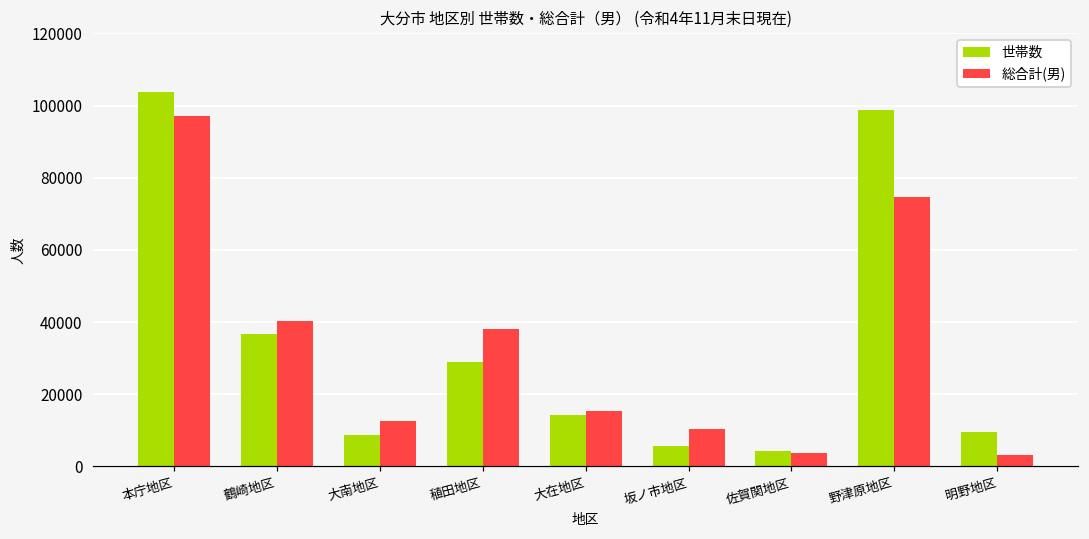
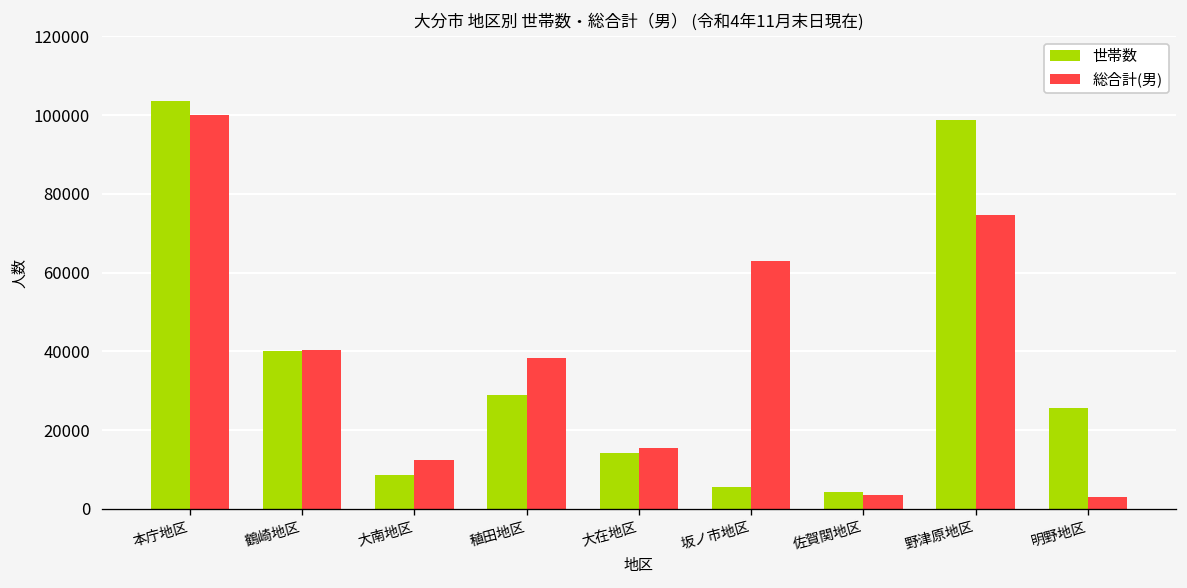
総合計(男), 本庁地区: 97000 -> 100000
世帯数, 鶴崎地区: 37000 -> 40000
総合計(男), 坂ノ市地区: 10000 -> 63000
世帯数, 明野地区: 10000 -> 25000
